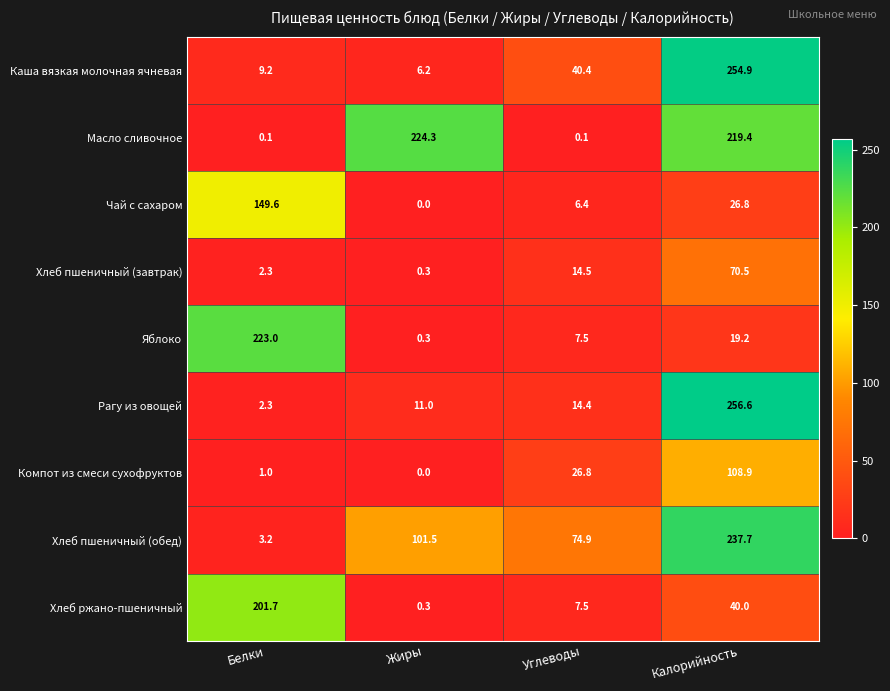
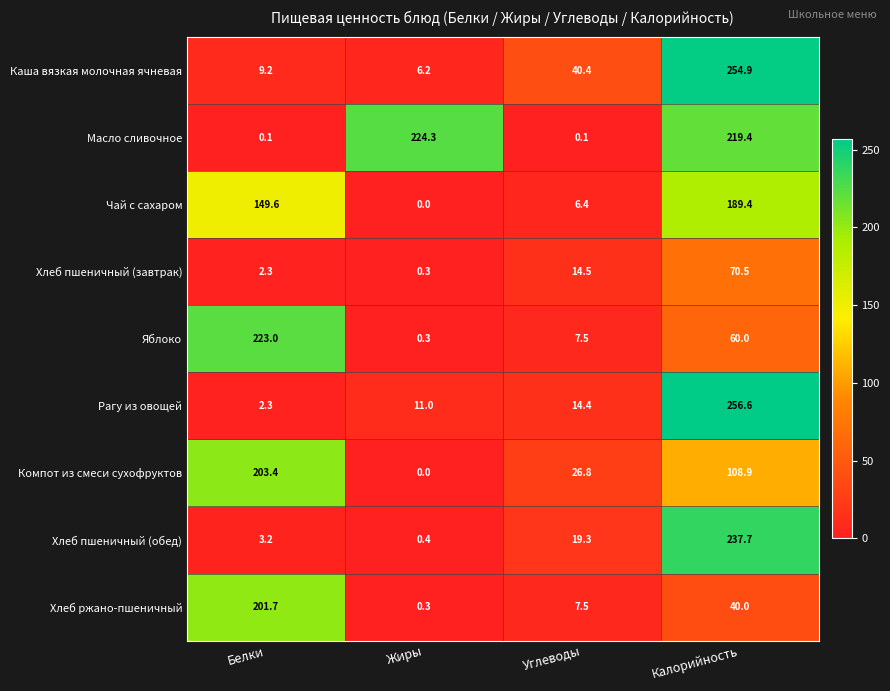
Чай с сахаром, Калорийность: 26.8 -> 189.4
Яблоко, Калорийность: 19.2 -> 60.0
Компот из смеси сухофруктов, Белки: 1.0 -> 203.4
Хлеб пшеничный (обед), Жиры: 101.5 -> 0.4
Хлеб пшеничный (обед), Углеводы: 74.9 -> 19.3
